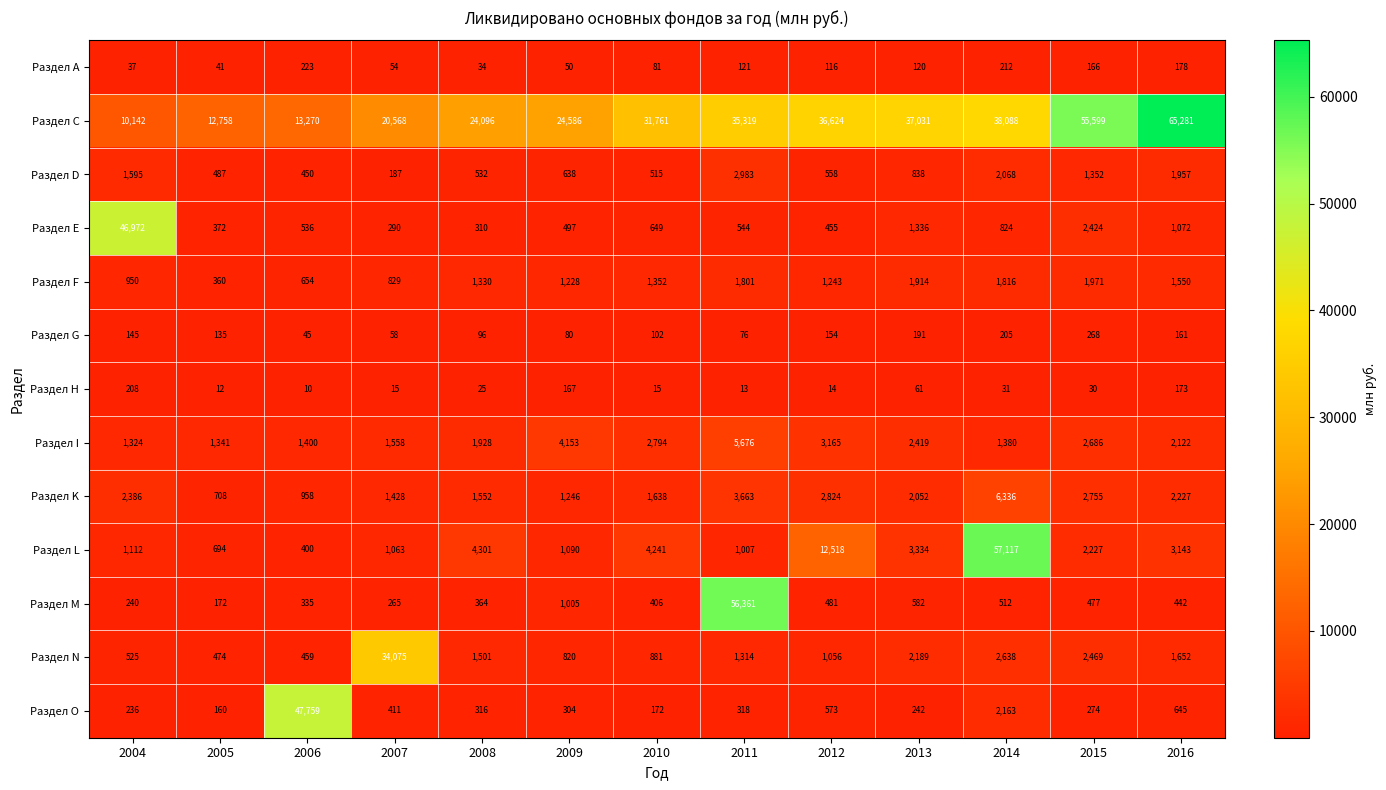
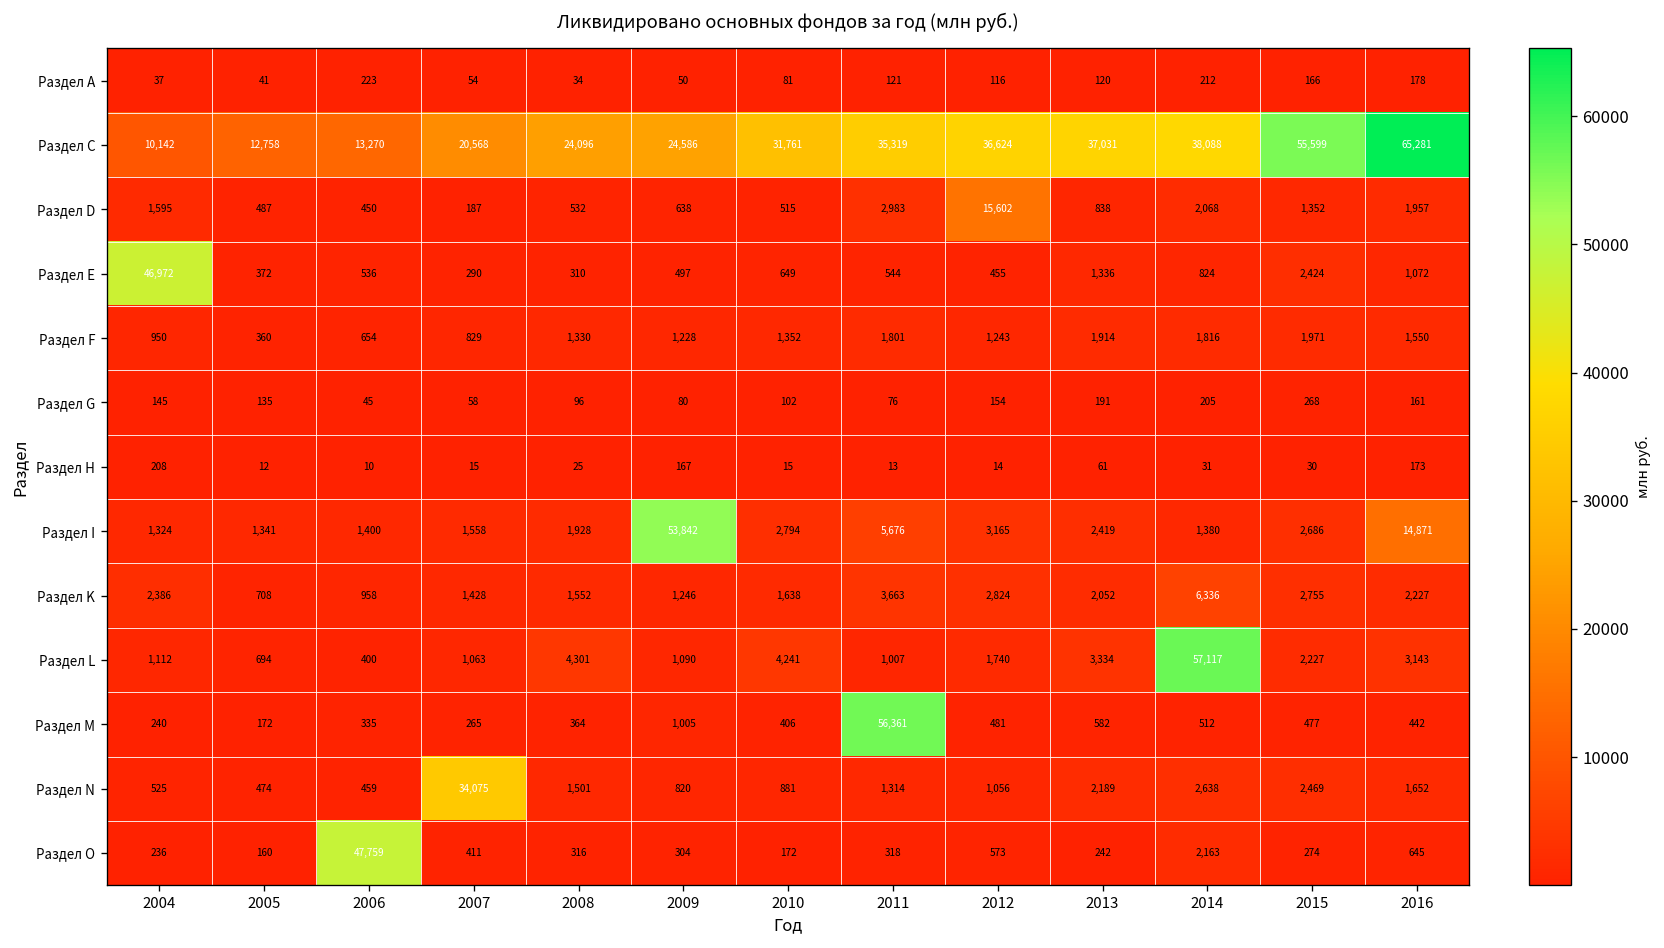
Раздел D, 2012: 558 -> 15,602
Раздел I, 2009: 4,153 -> 53,842
Раздел I, 2016: 2,122 -> 14,871
Раздел L, 2012: 12,518 -> 1,740
